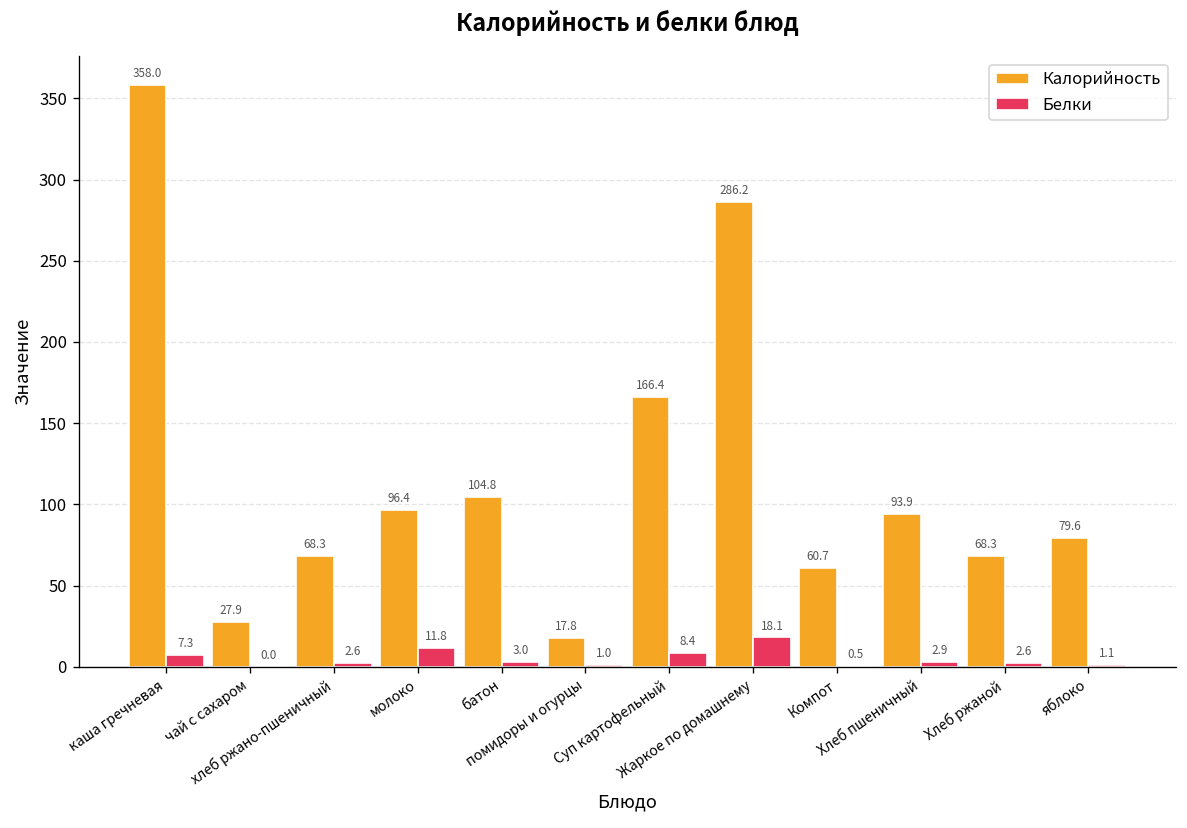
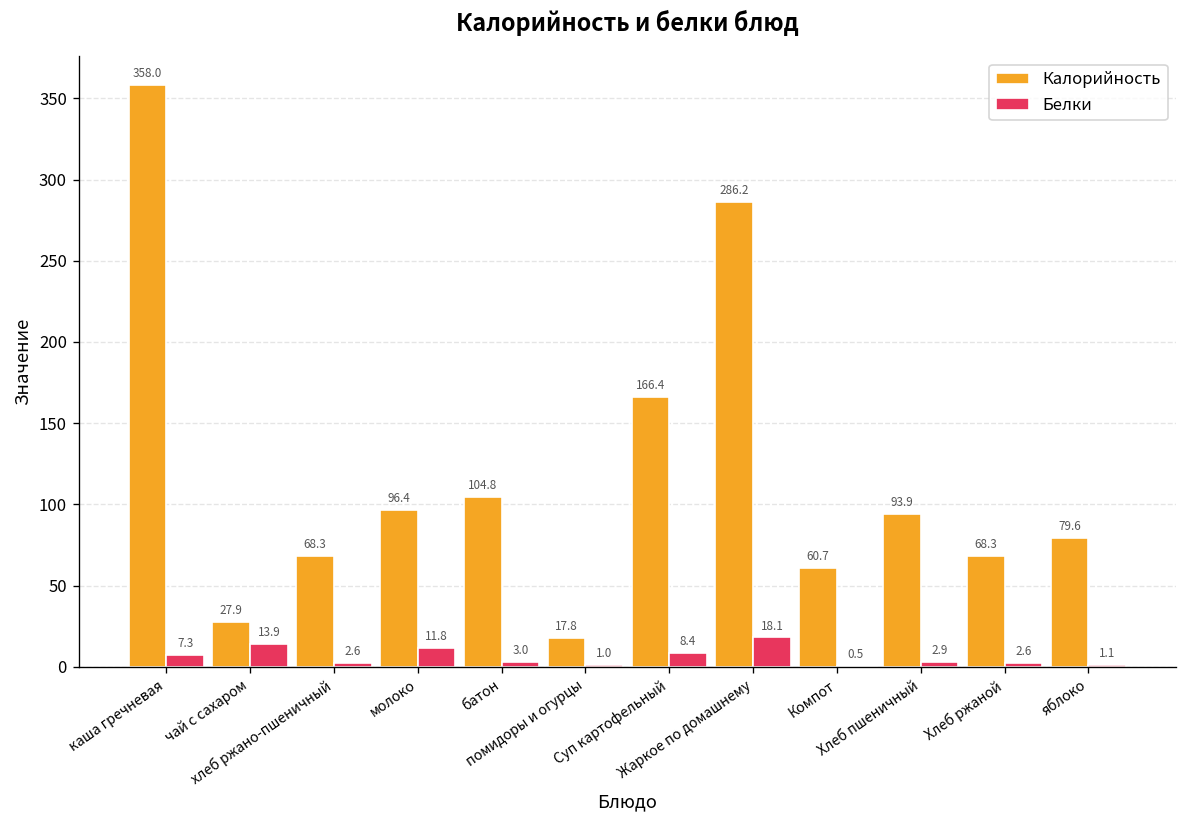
Белки, чай с сахаром: 0.0 -> 13.9
